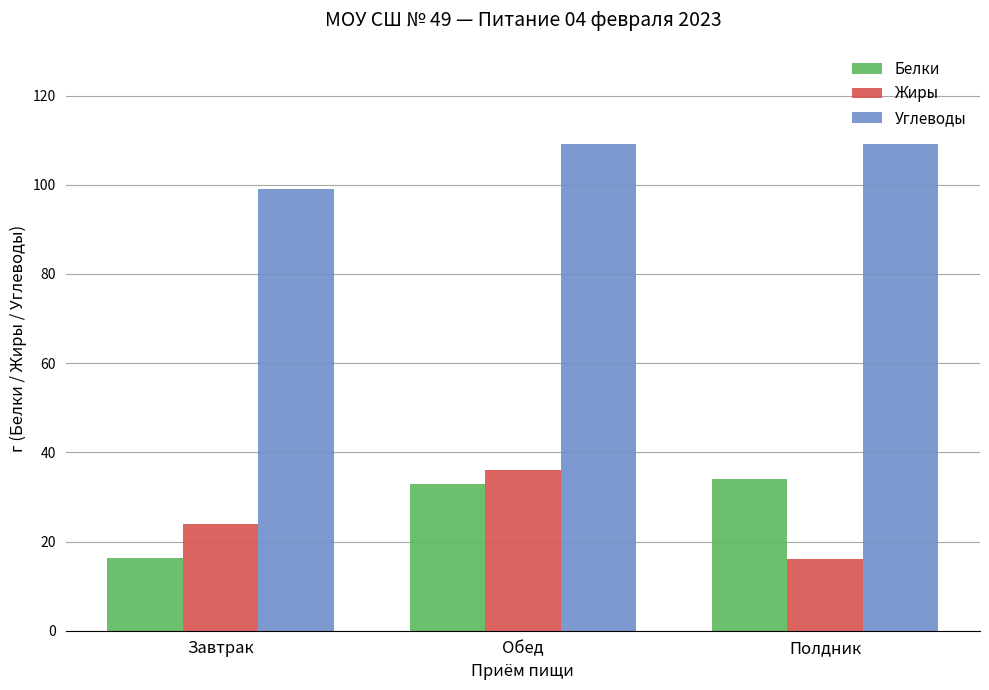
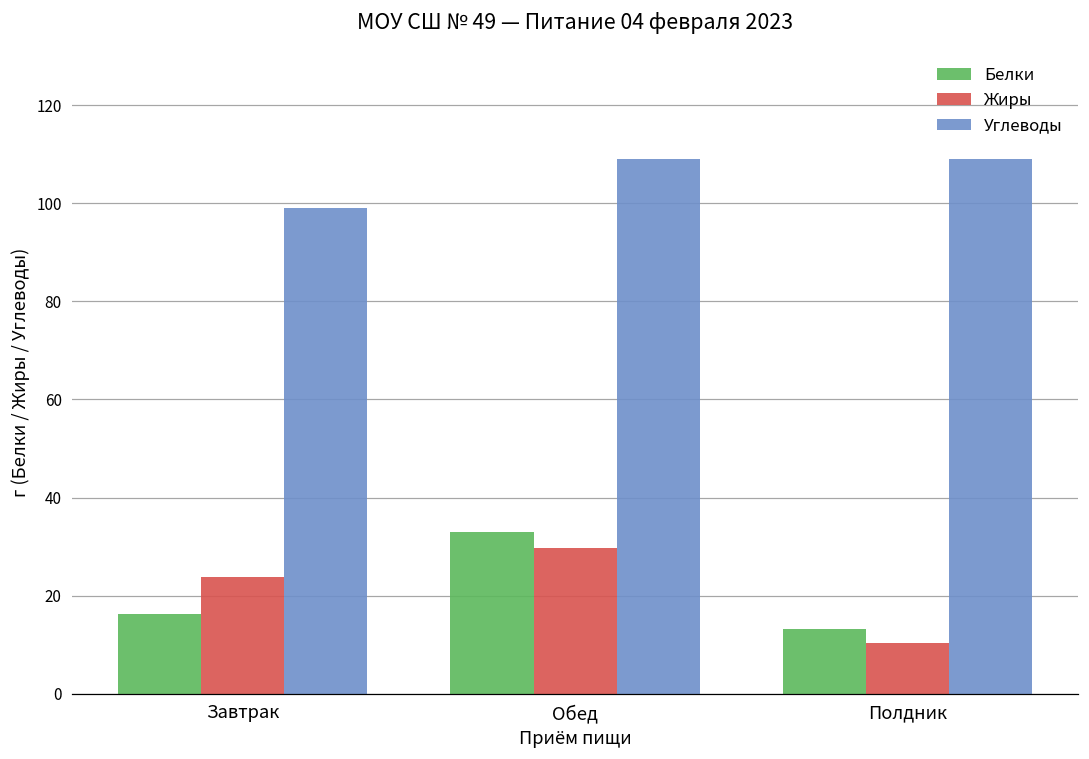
Жиры, Обед: 36 -> 30
Белки, Полдник: 34 -> 13
Жиры, Полдник: 16 -> 10
